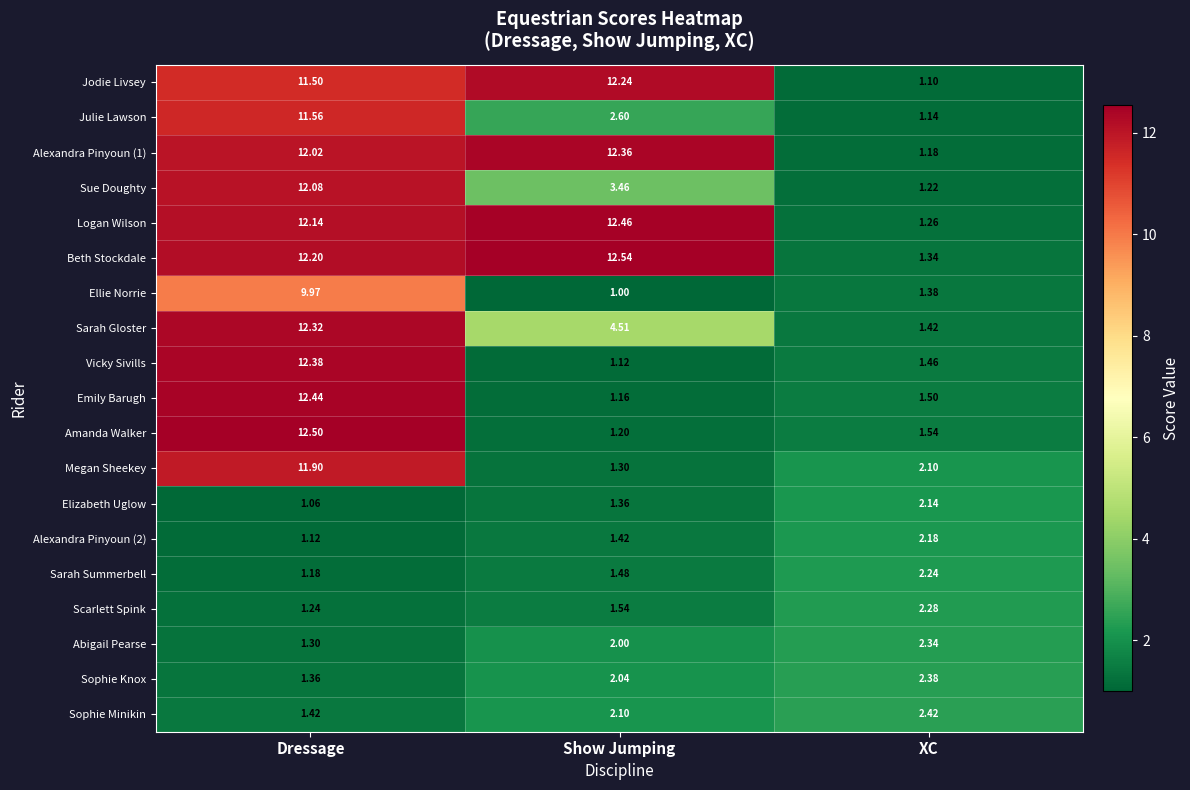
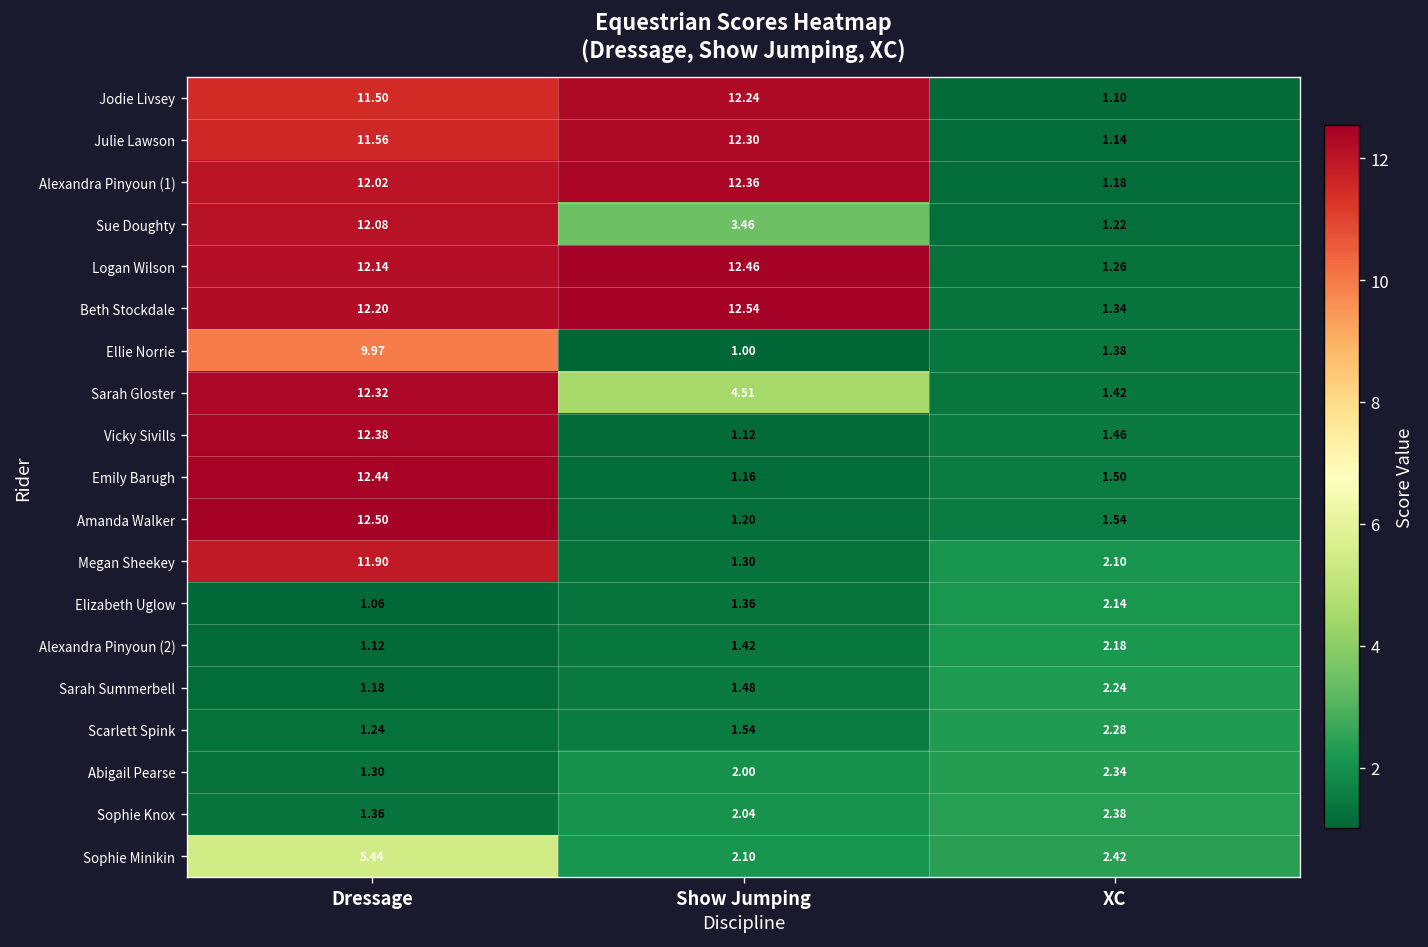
Julie Lawson, Show Jumping: 2.60 -> 12.30
Sophie Minikin, Dressage: 1.42 -> 5.44
